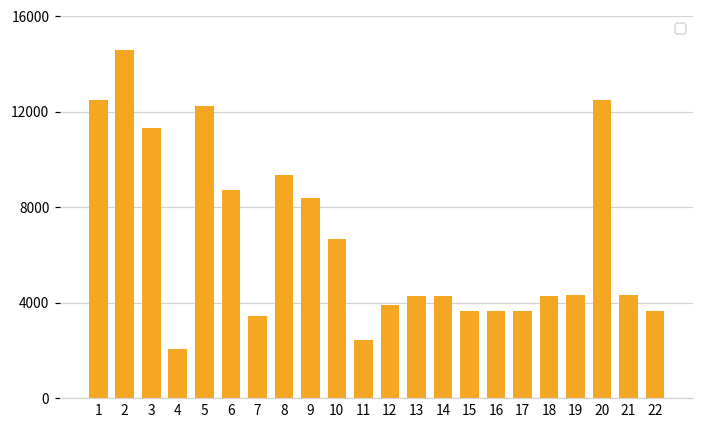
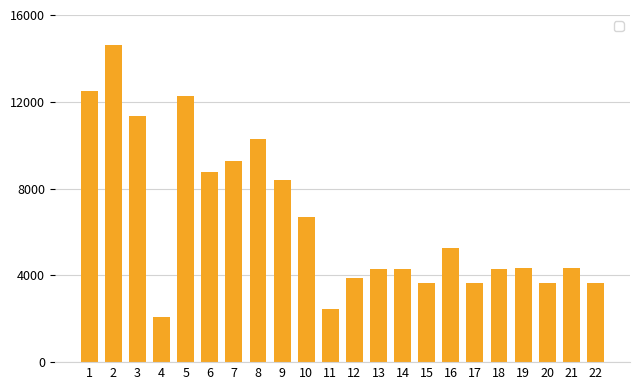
7: 3500 -> 9300
8: 9400 -> 10300
16: 3600 -> 5300
20: 12500 -> 3700
